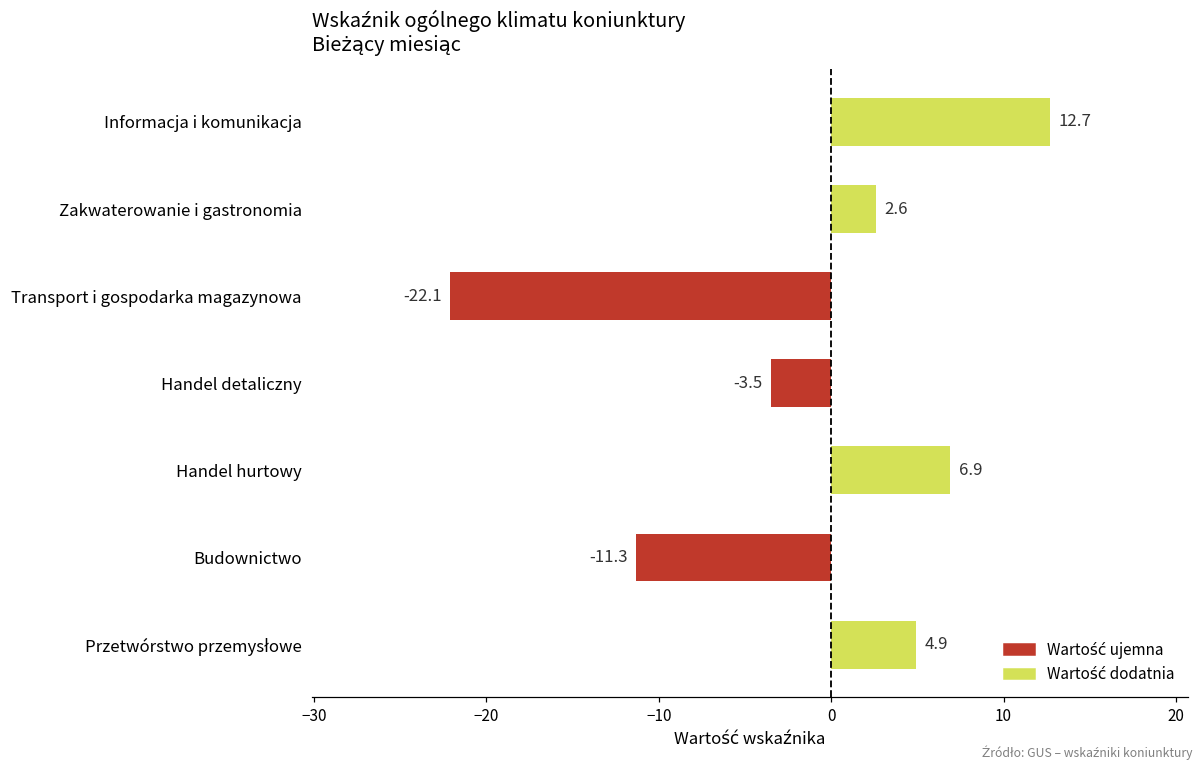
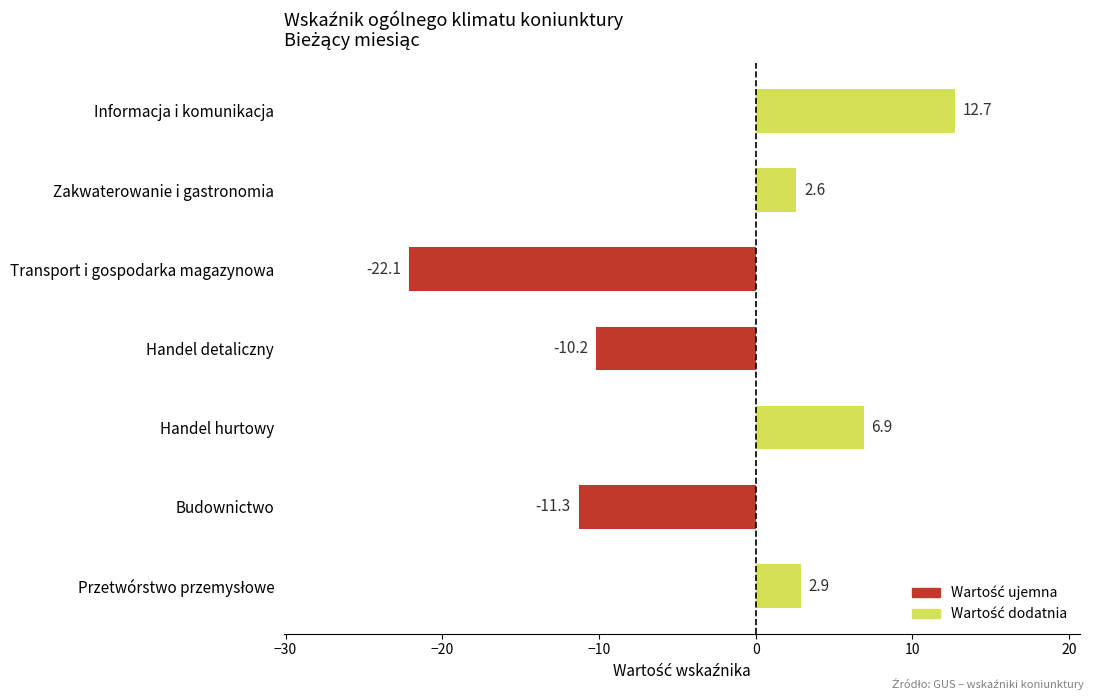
Handel detaliczny: -3.5 -> -10.2
Przetwórstwo przemysłowe: 4.9 -> 2.9
